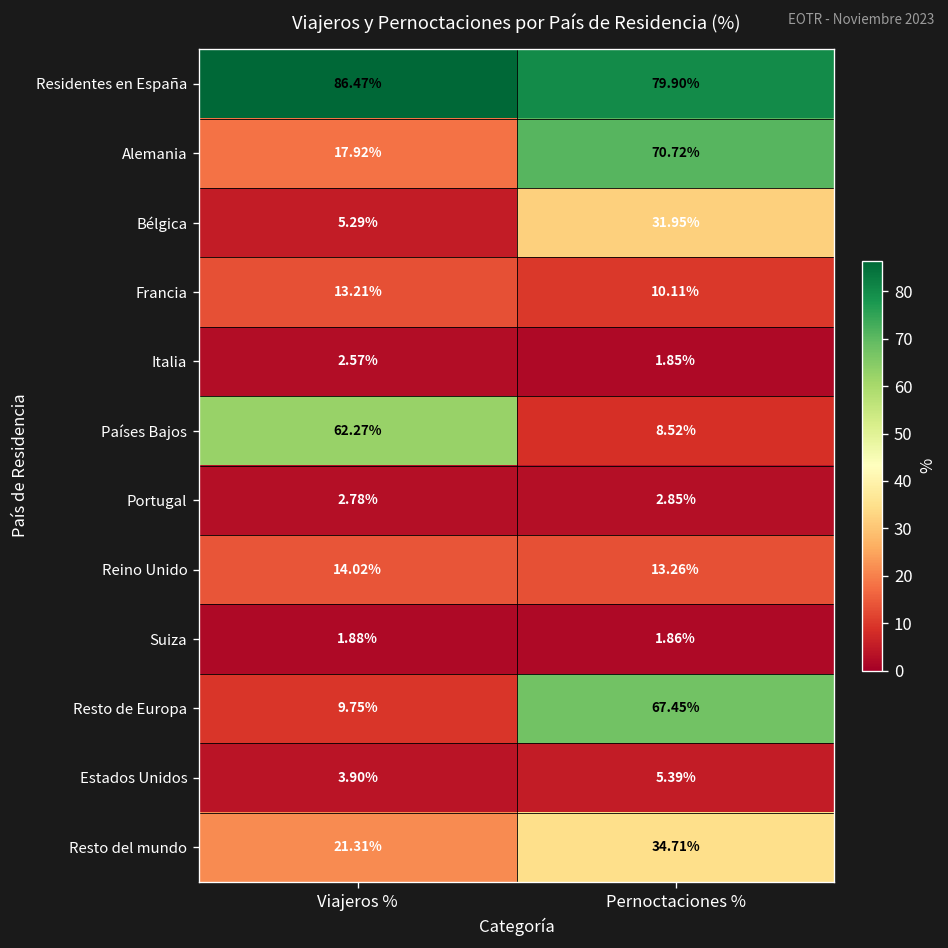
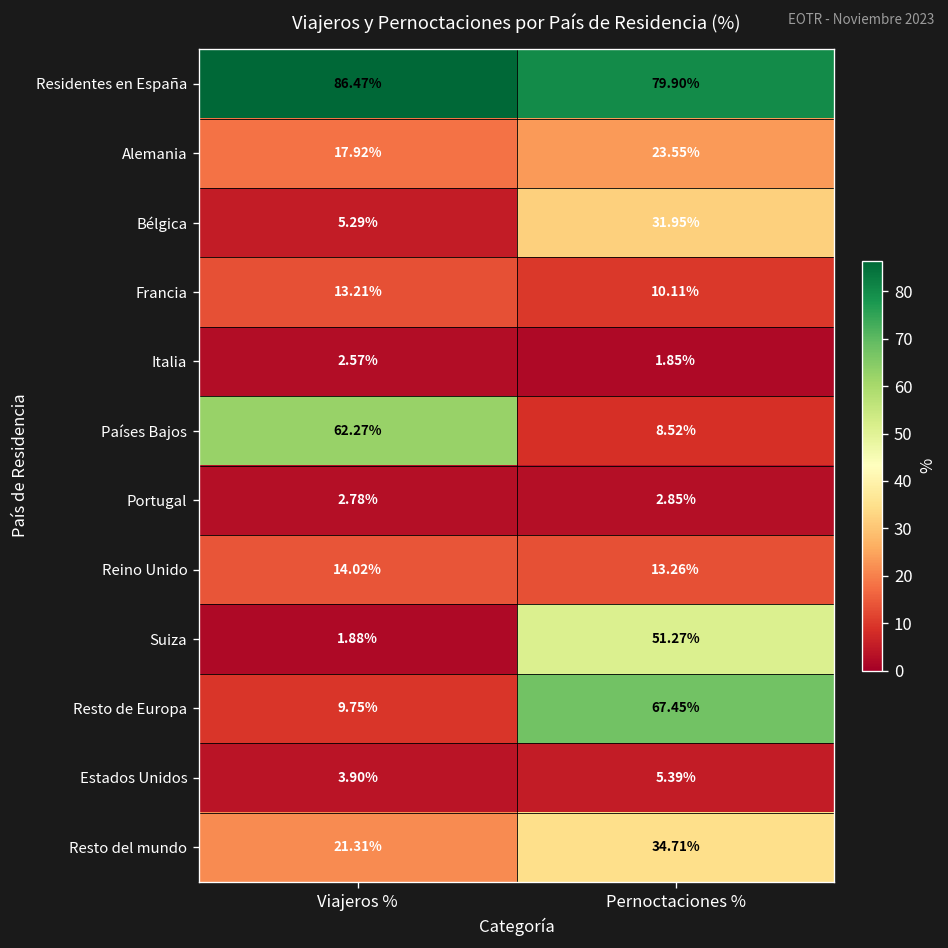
Alemania, Pernoctaciones %: 70.72% -> 23.55%
Suiza, Pernoctaciones %: 1.86% -> 51.27%
